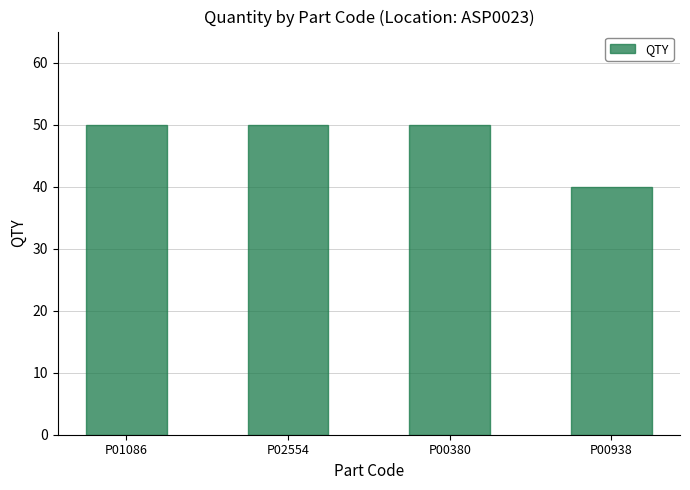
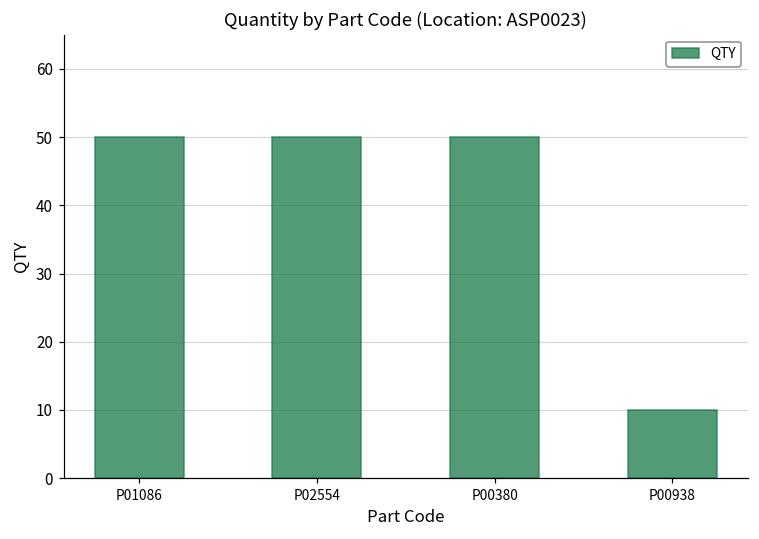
P00938: 40 -> 10
